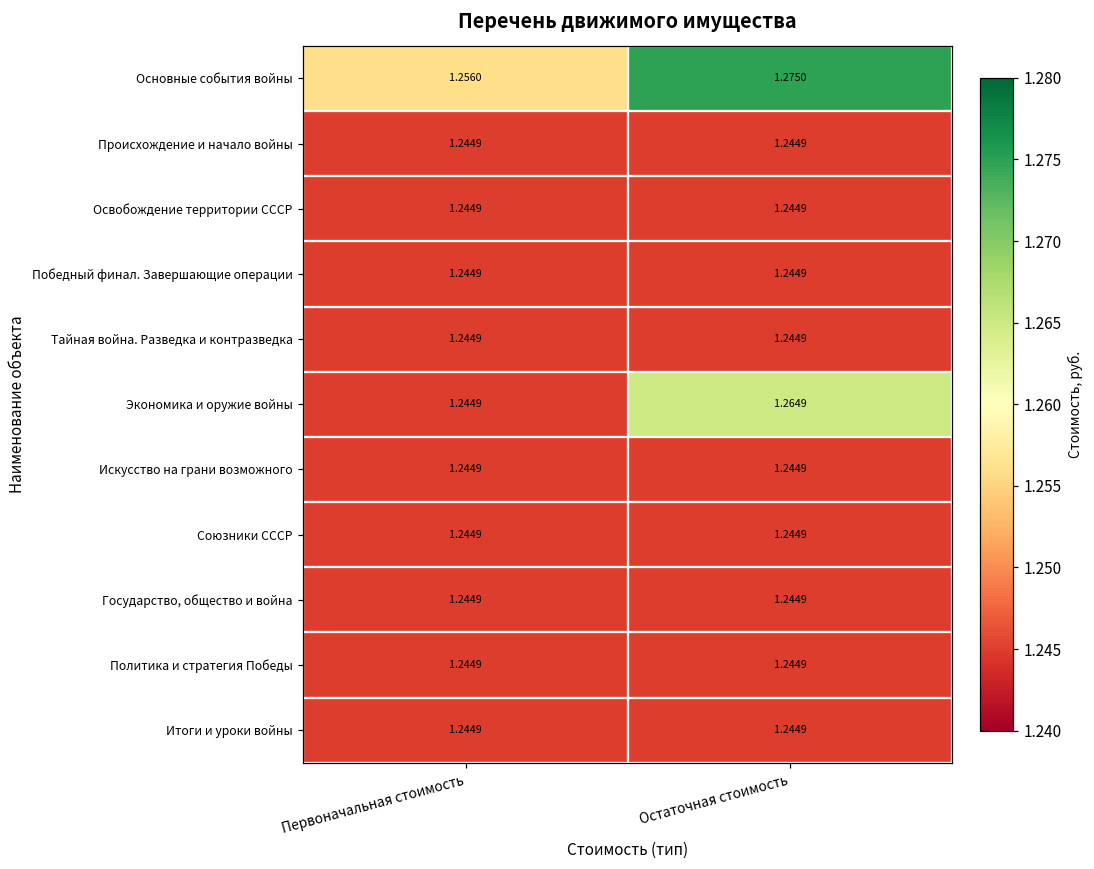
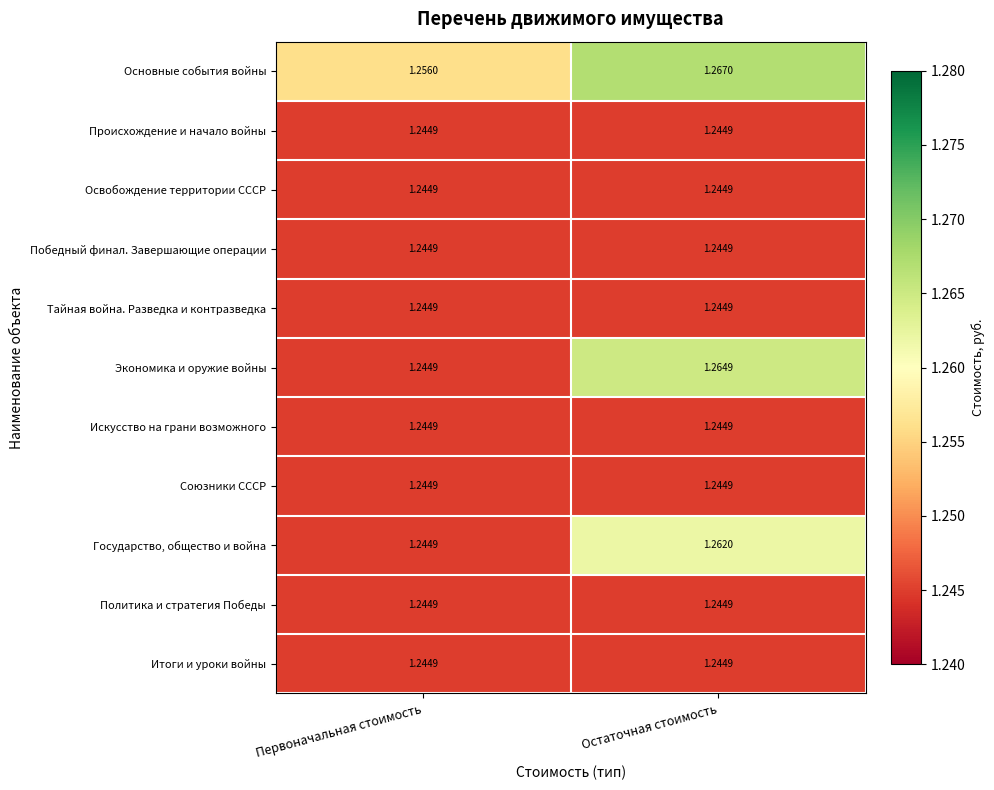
Основные события войны, Остаточная стоимость: 1.2750 -> 1.2670
Государство, общество и война, Остаточная стоимость: 1.2449 -> 1.2620
